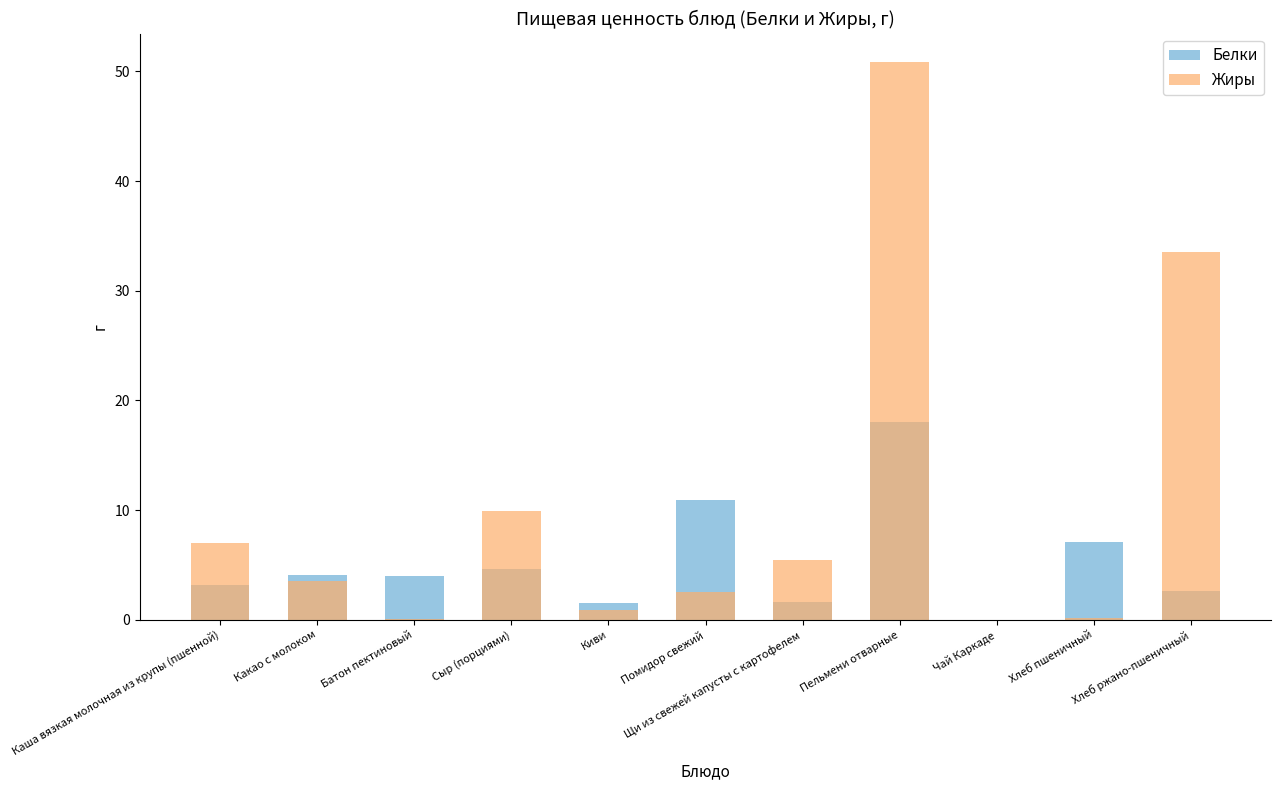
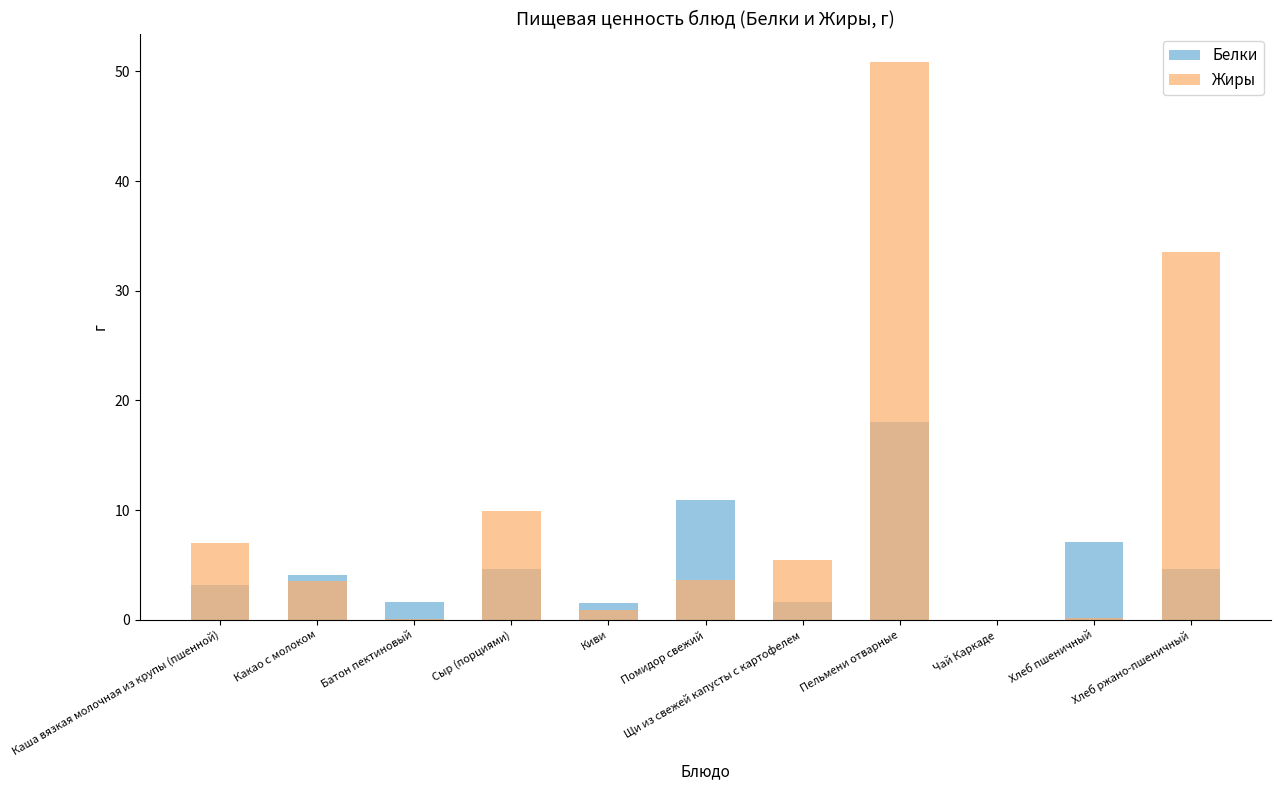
Белки, Батон пектиновый: 4.0 -> 1.6
Жиры, Помидор свежий: 2.5 -> 3.6
Белки, Хлеб ржано-пшеничный: 2.6 -> 4.6
